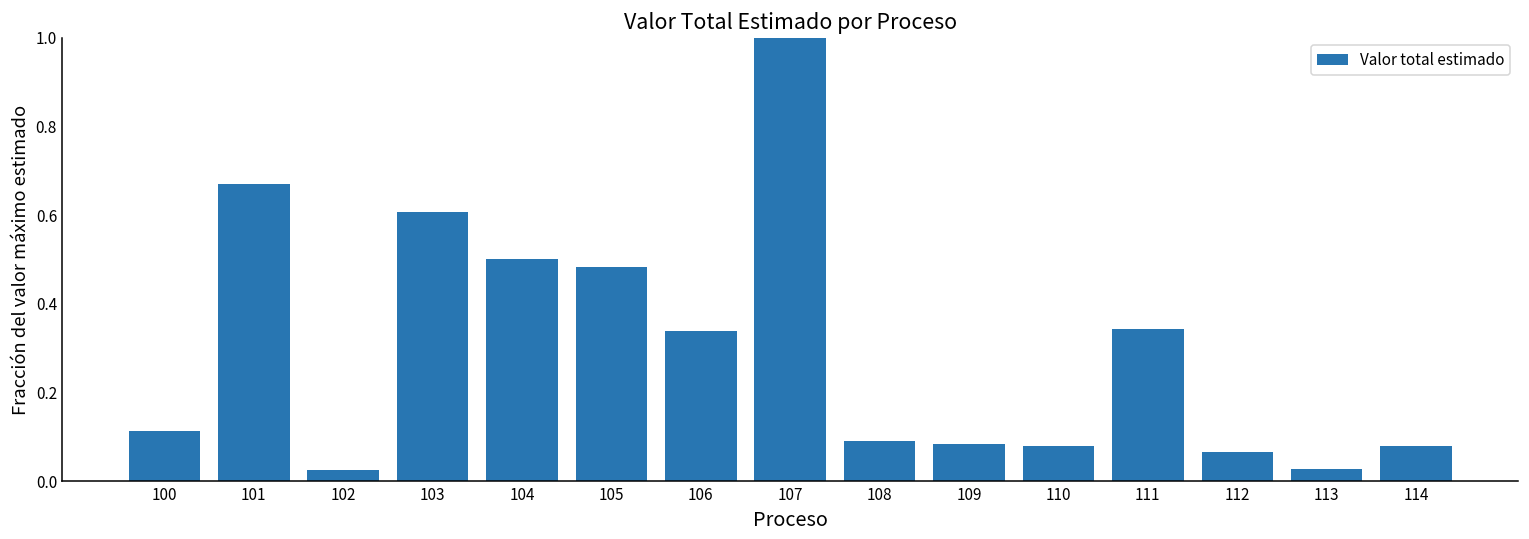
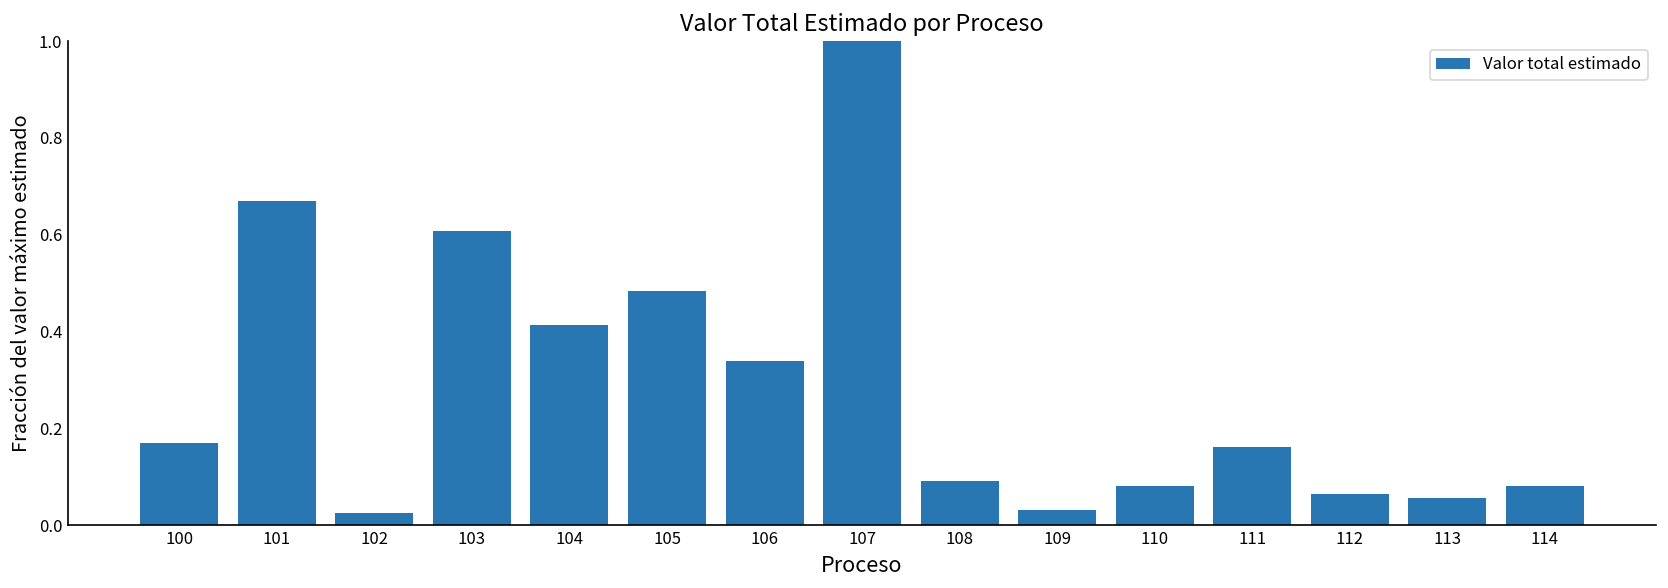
100: 0.11 -> 0.17
104: 0.50 -> 0.41
109: 0.08 -> 0.03
111: 0.34 -> 0.16
113: 0.03 -> 0.06
